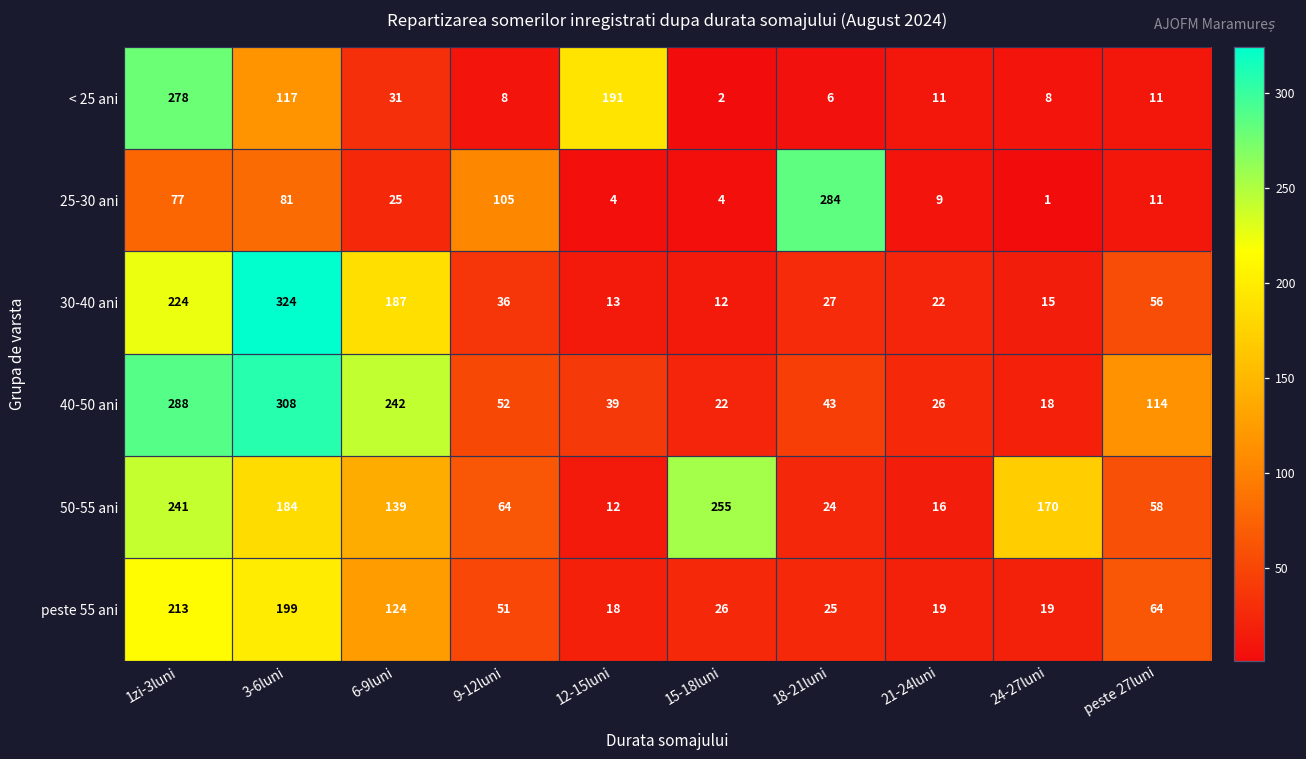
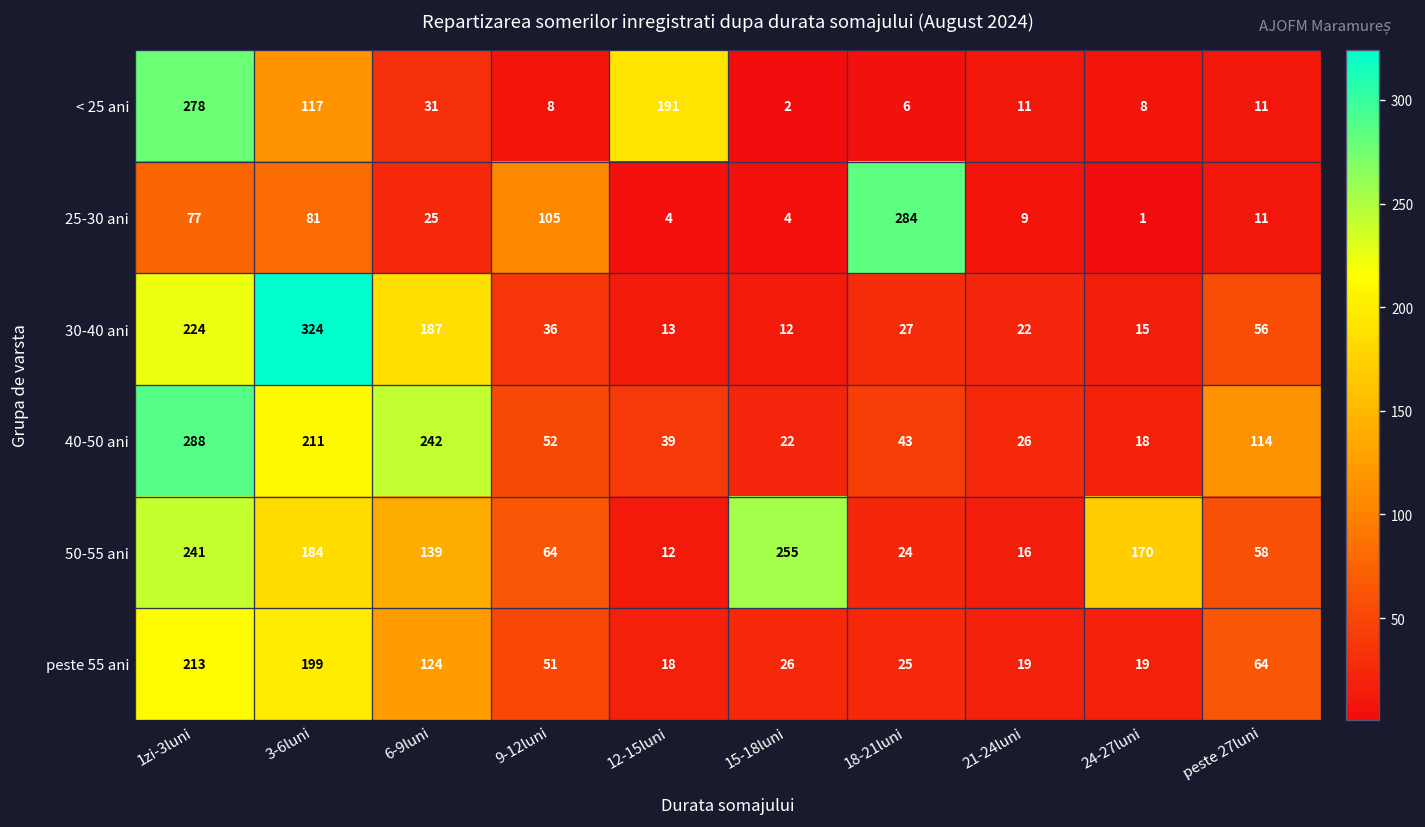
40-50 ani, 3-6luni: 308 -> 211
